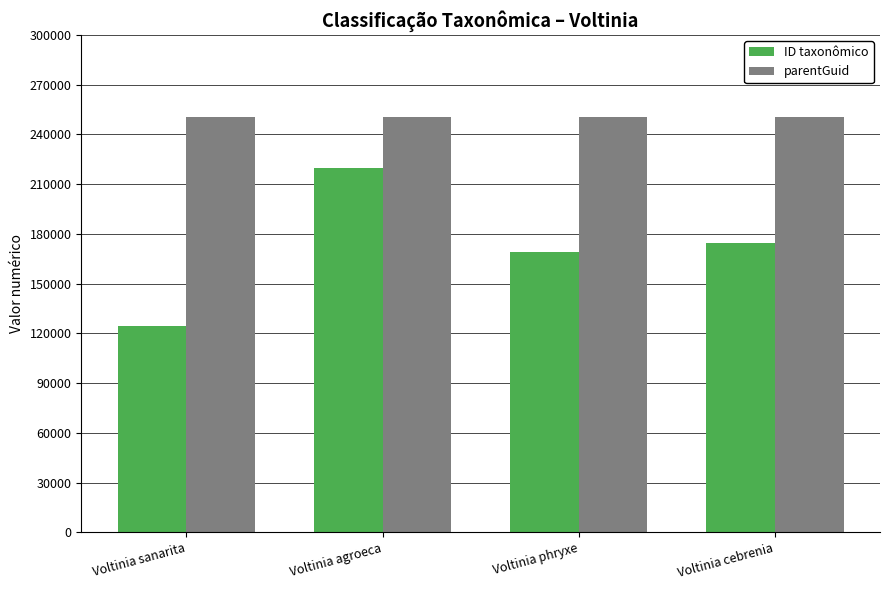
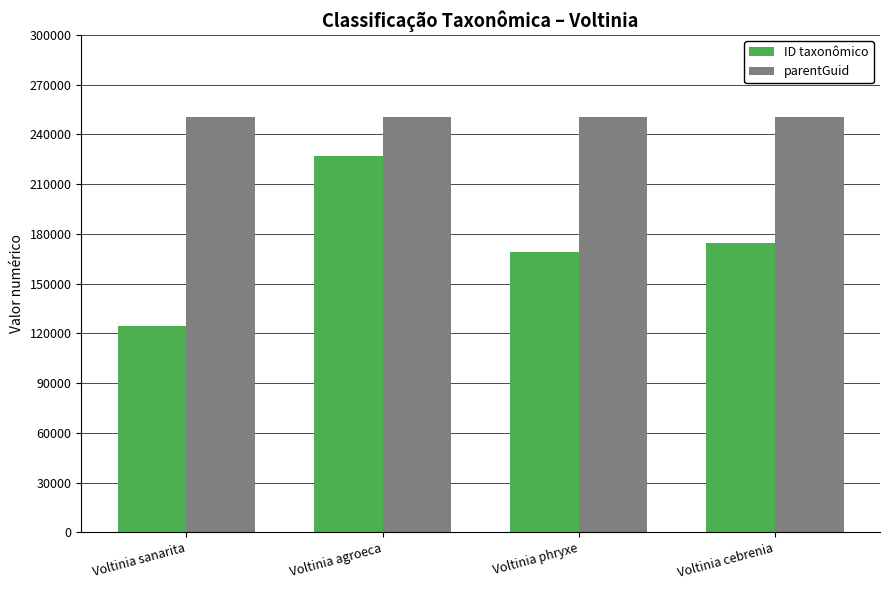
ID taxonômico, Voltinia agroeca: 219000 -> 227000
